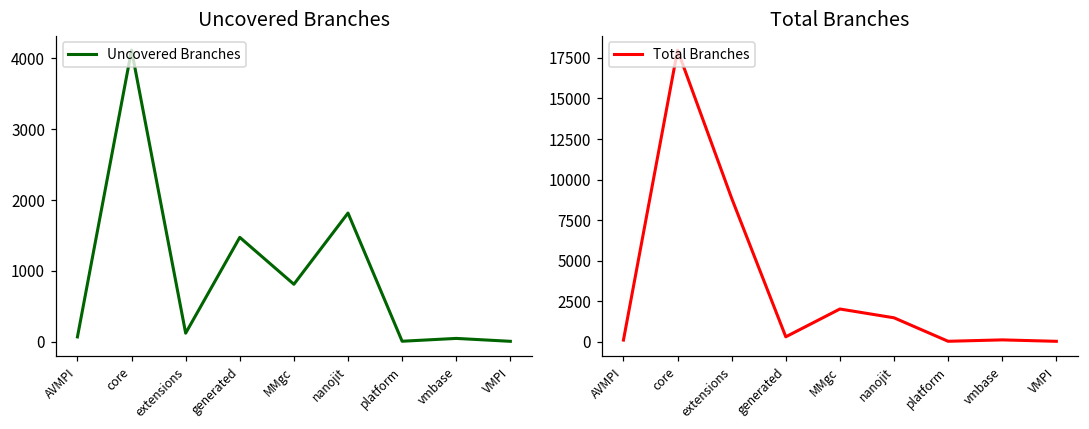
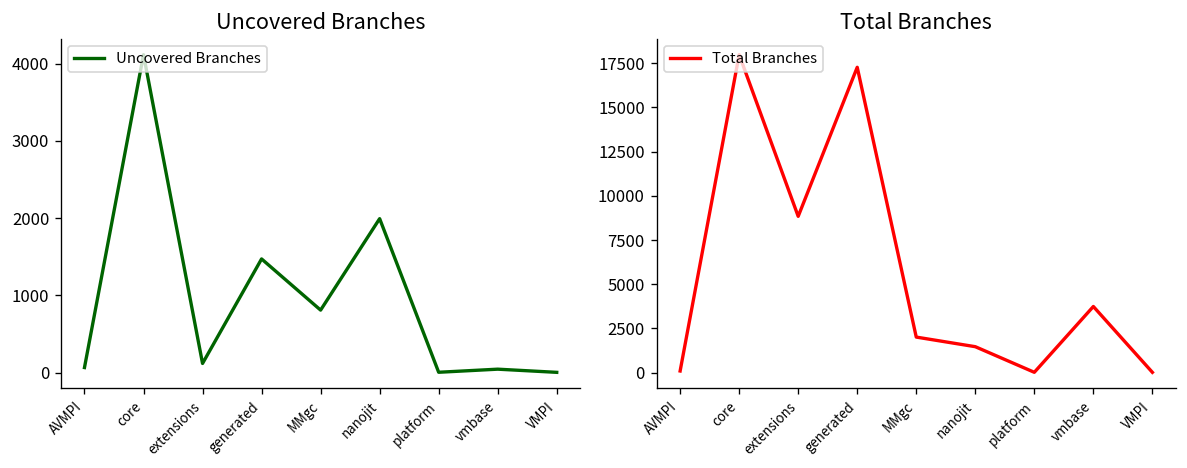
Uncovered Branches, nanojit: 1800 -> 2000
Total Branches, generated: 300 -> 17300
Total Branches, vmbase: 100 -> 3700
